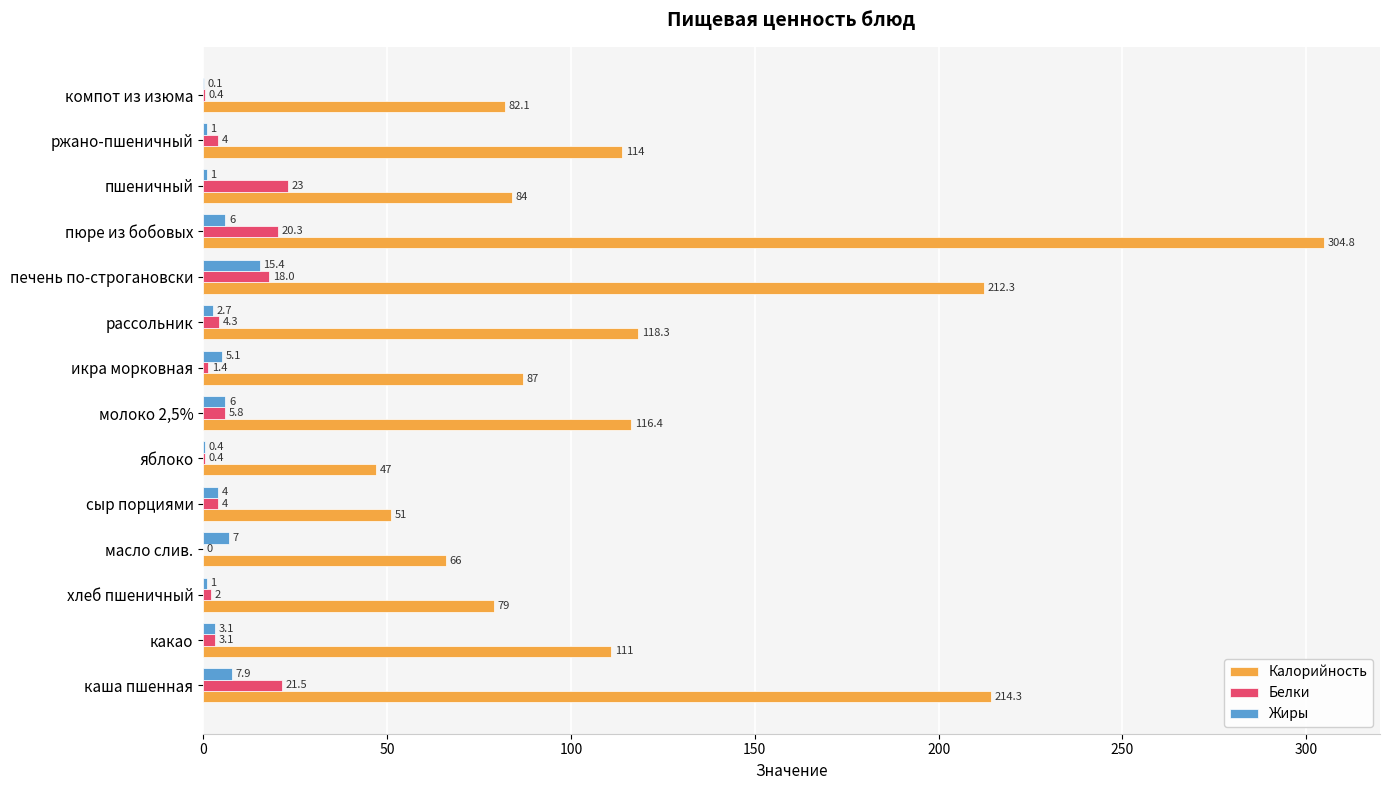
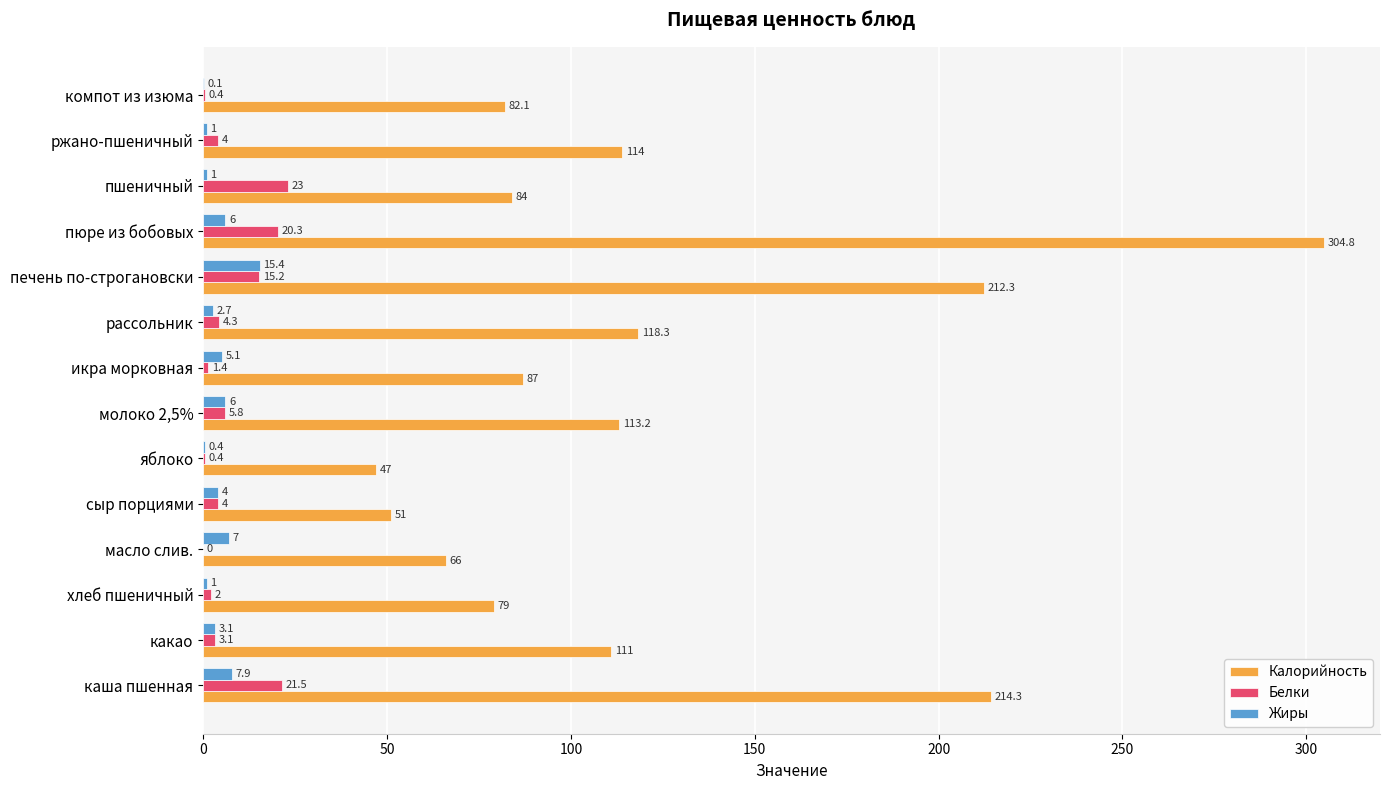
Белки, печень по-строгановски: 18.0 -> 15.2
Калорийность, молоко 2,5%: 116.4 -> 113.2
